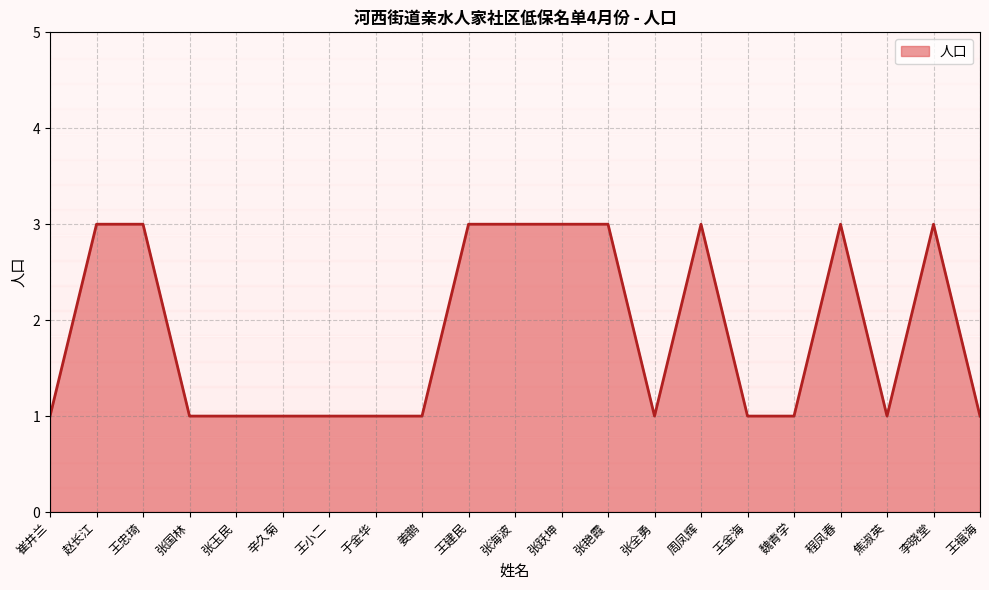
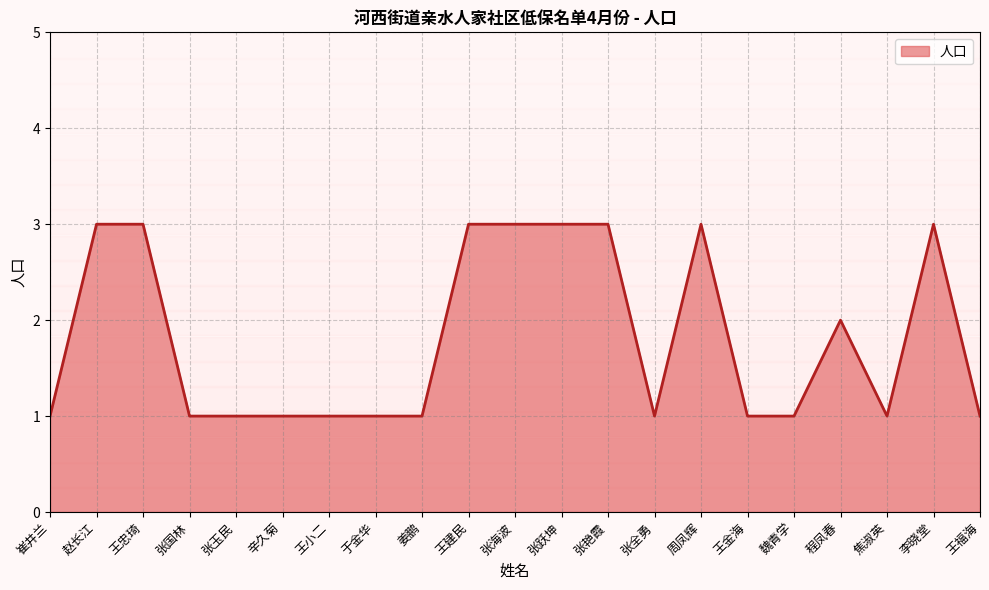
程凤春: 3 -> 2
